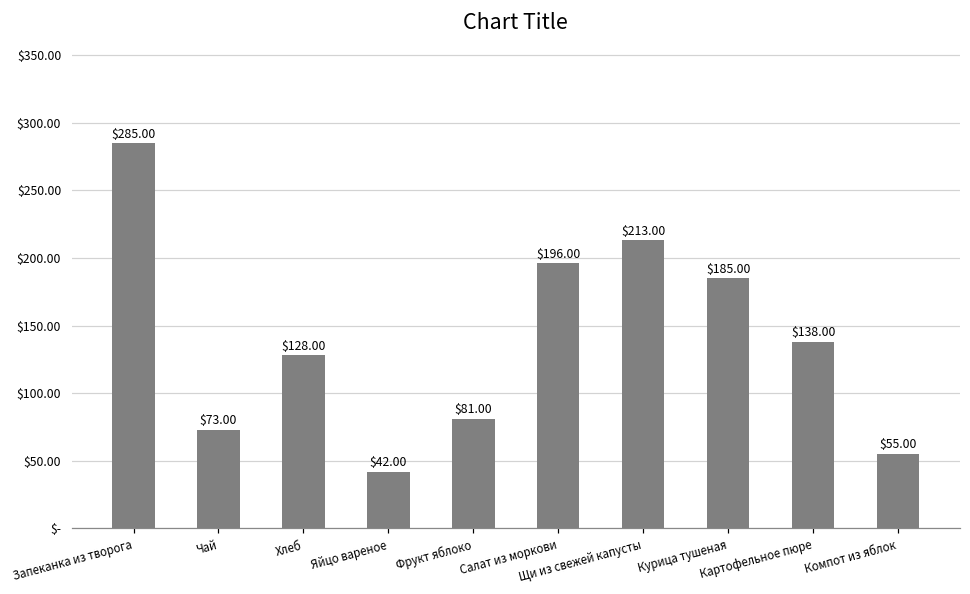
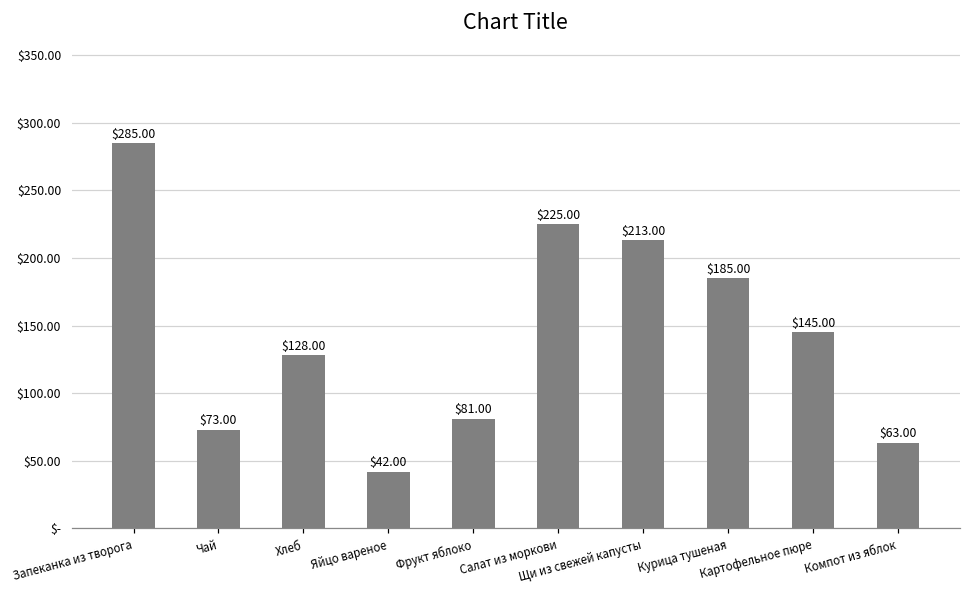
Салат из моркови: $196.00 -> $225.00
Картофельное пюре: $138.00 -> $145.00
Компот из яблок: $55.00 -> $63.00
